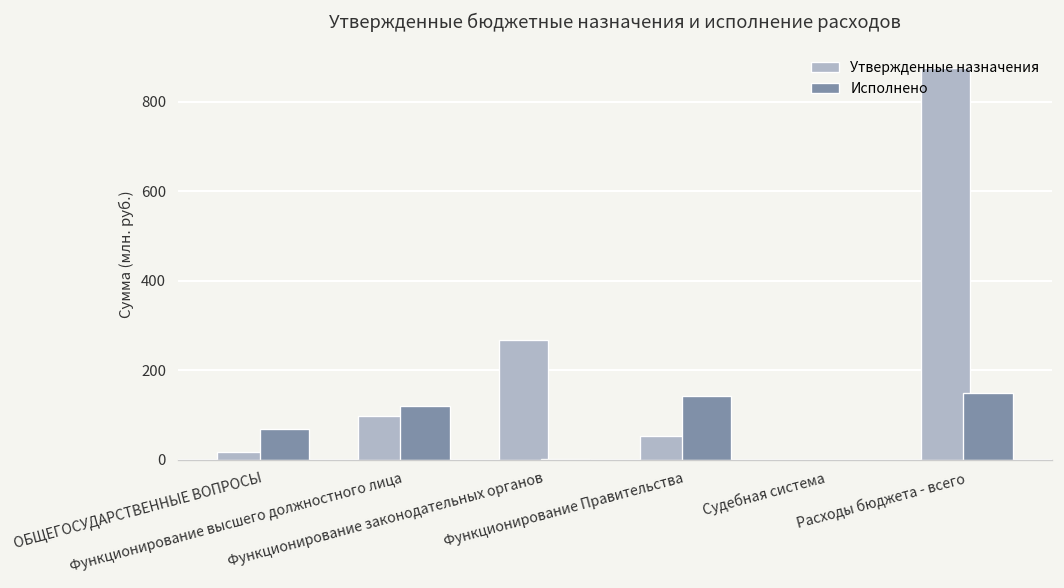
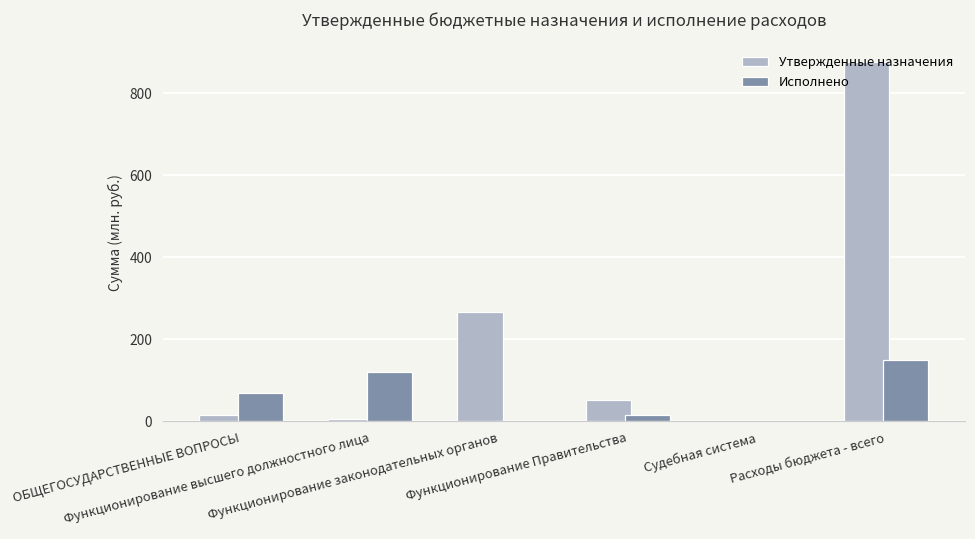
Утвержденные назначения, Функционирование высшего должностного лица: 100 -> 10
Исполнено, Функционирование Правительства: 140 -> 10
